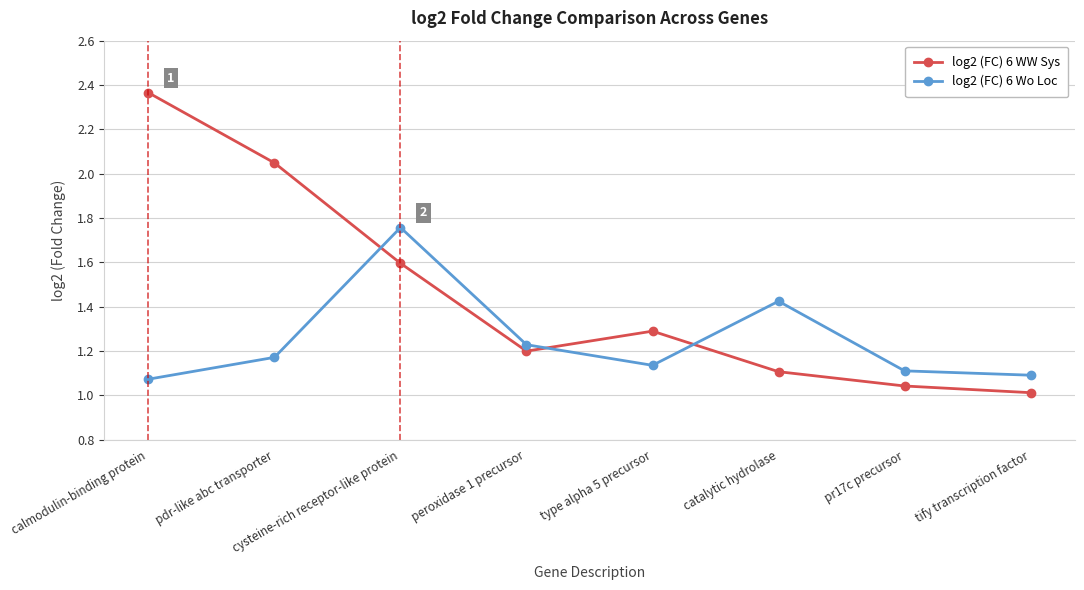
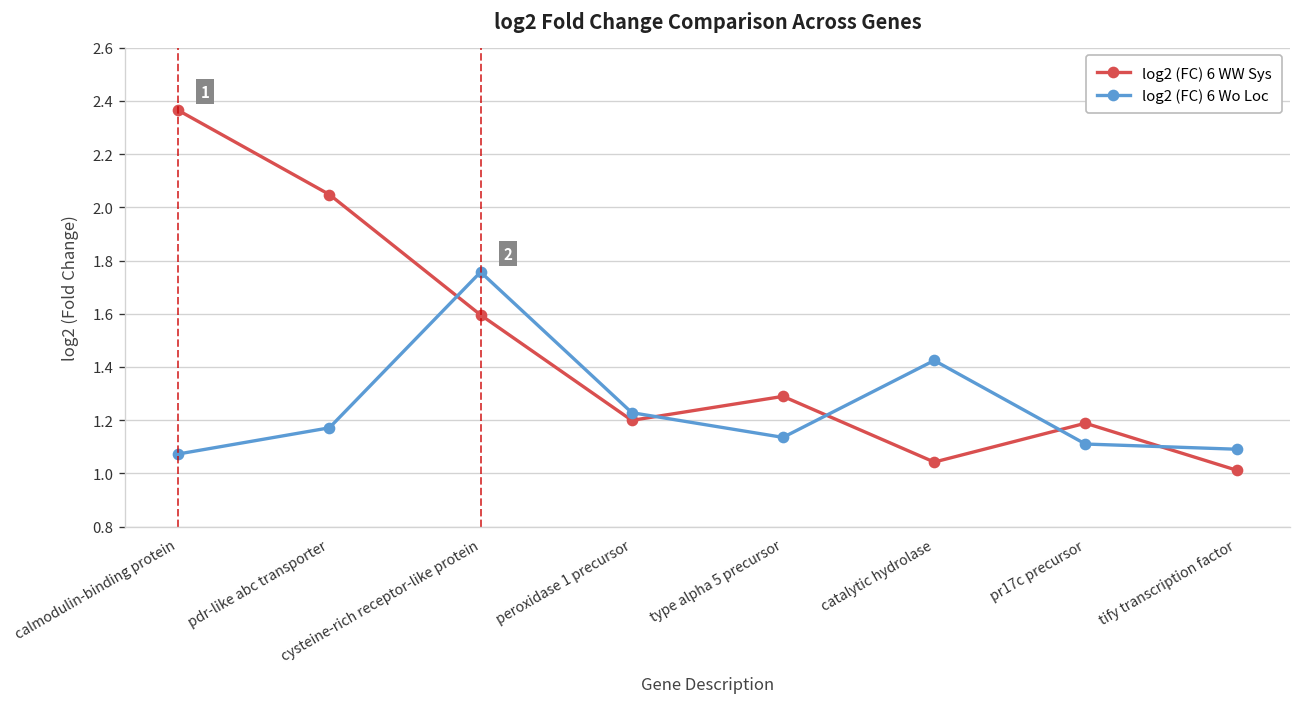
log2 (FC) 6 WW Sys, catalytic hydrolase: 1.11 -> 1.04
log2 (FC) 6 WW Sys, pr17c precursor: 1.04 -> 1.19
